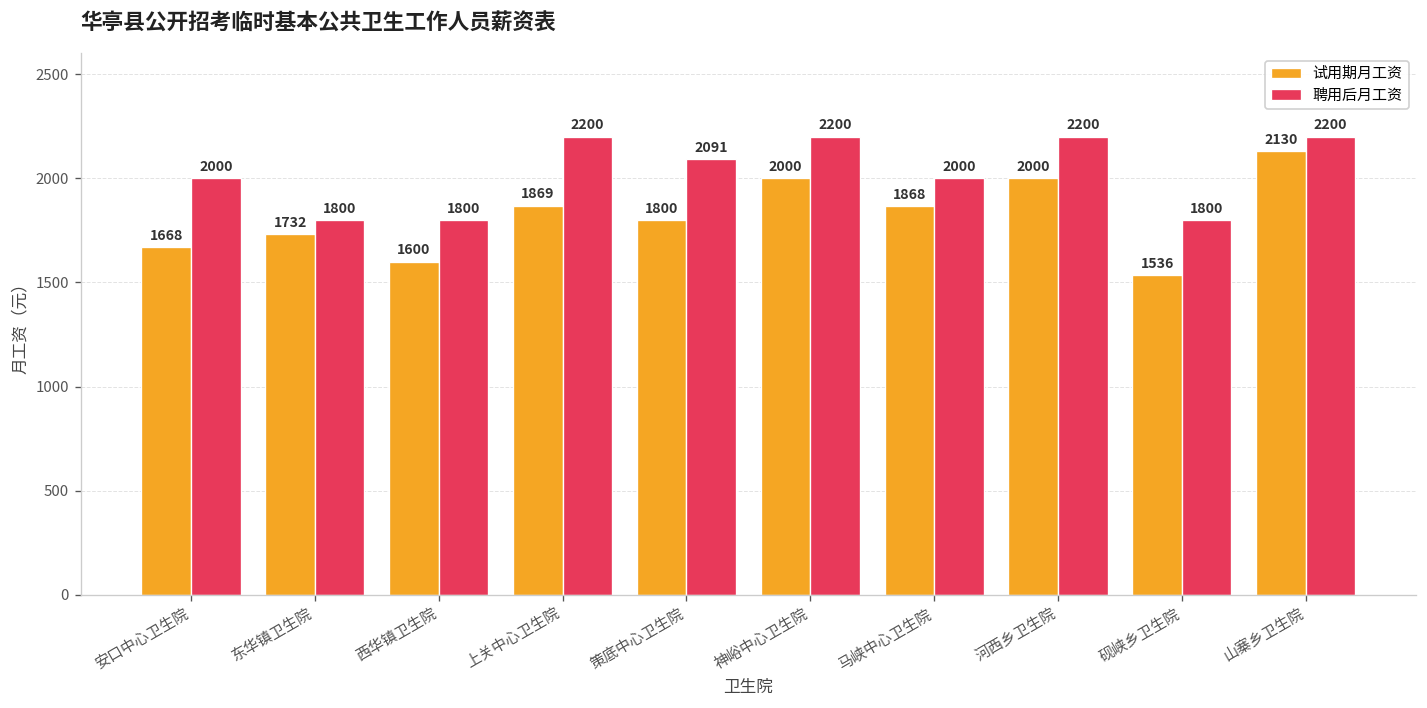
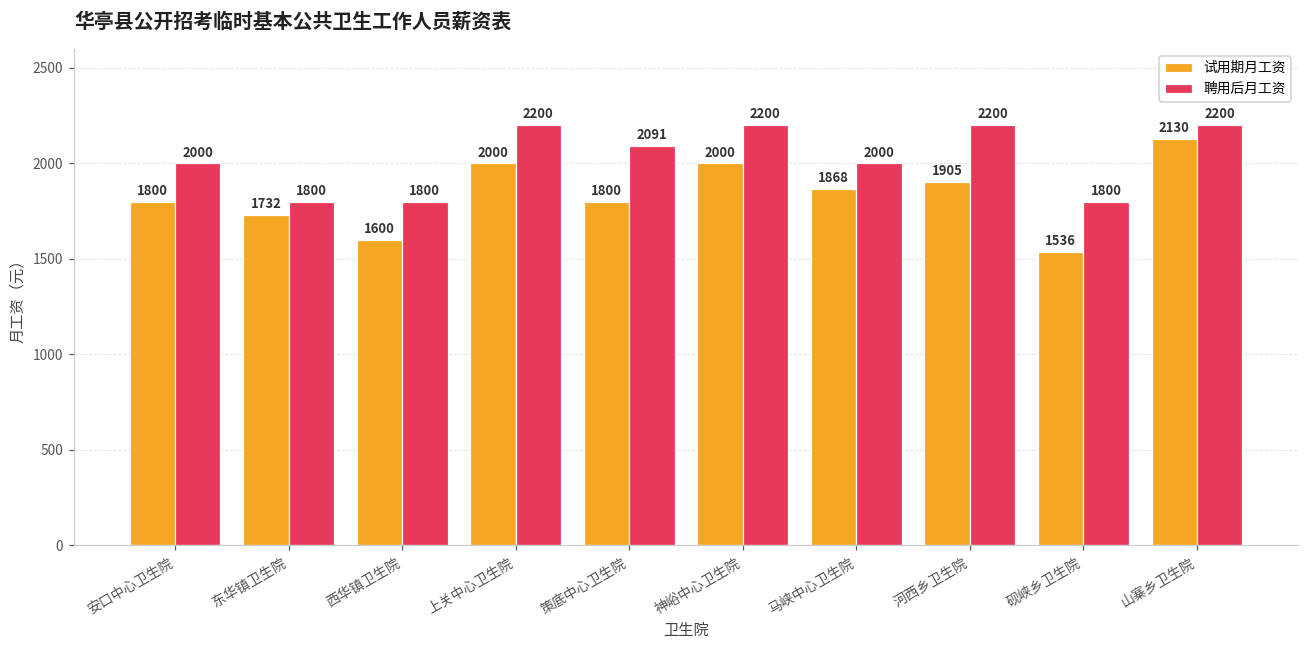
试用期月工资, 安口中心卫生院: 1668 -> 1800
试用期月工资, 上关中心卫生院: 1869 -> 2000
试用期月工资, 河西乡卫生院: 2000 -> 1905
